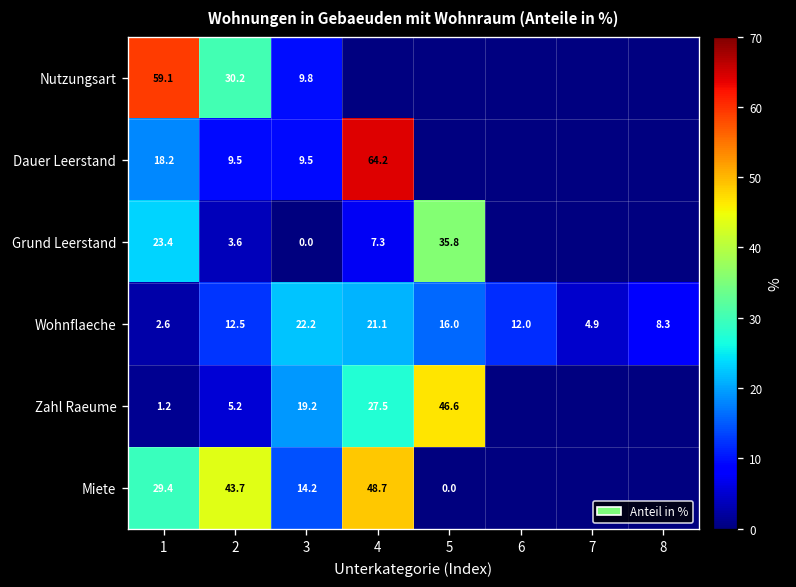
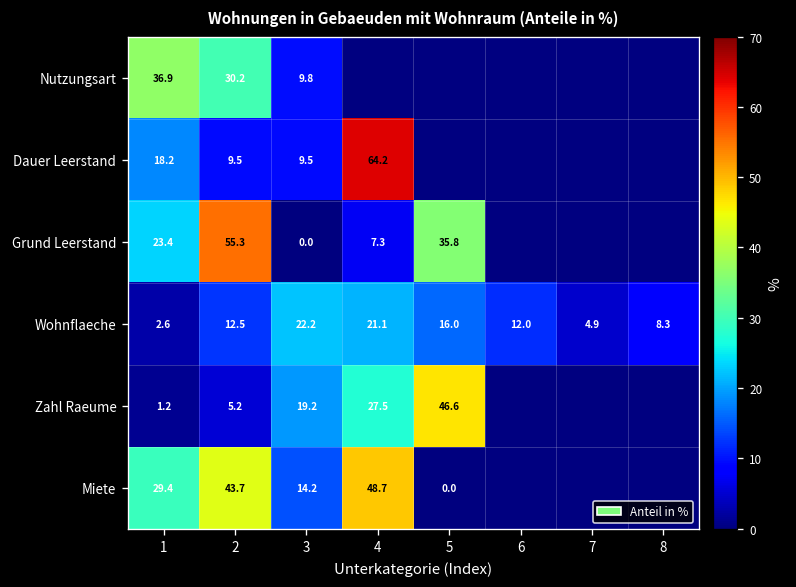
Nutzungsart, 1: 59.1 -> 36.9
Grund Leerstand, 2: 3.6 -> 55.3
